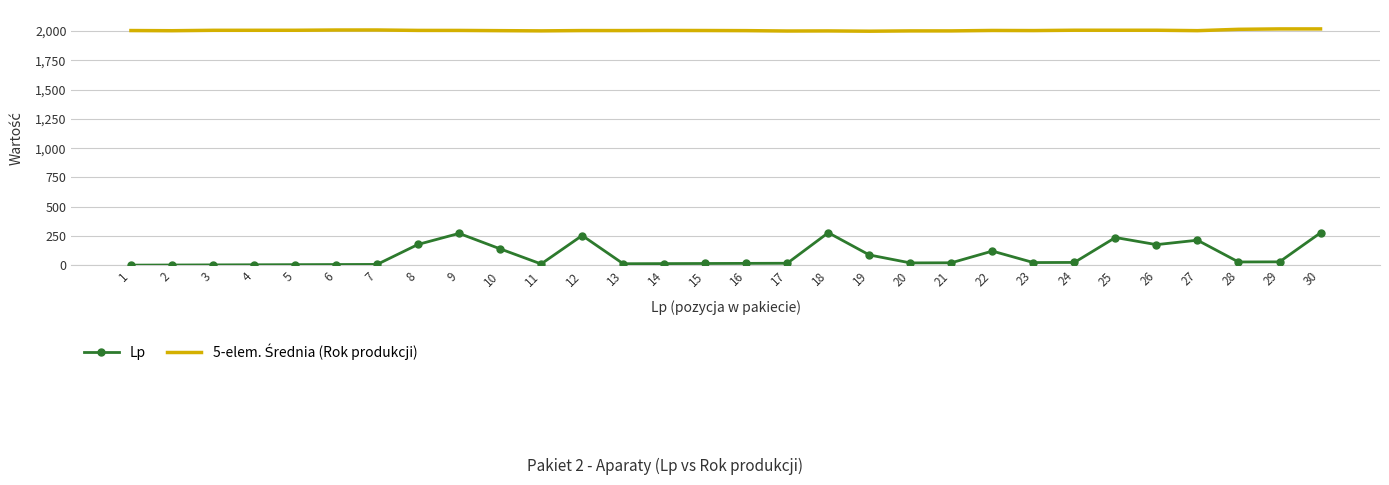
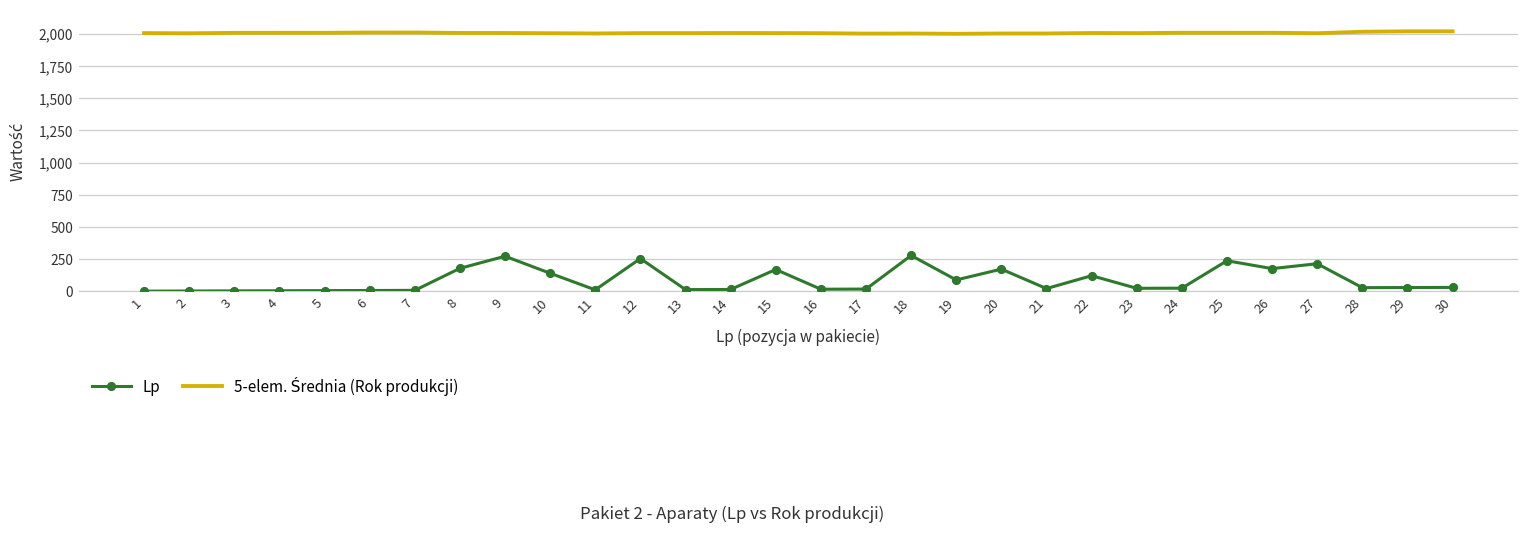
Lp, 15: 20 -> 170
Lp, 20: 20 -> 170
Lp, 30: 280 -> 30
